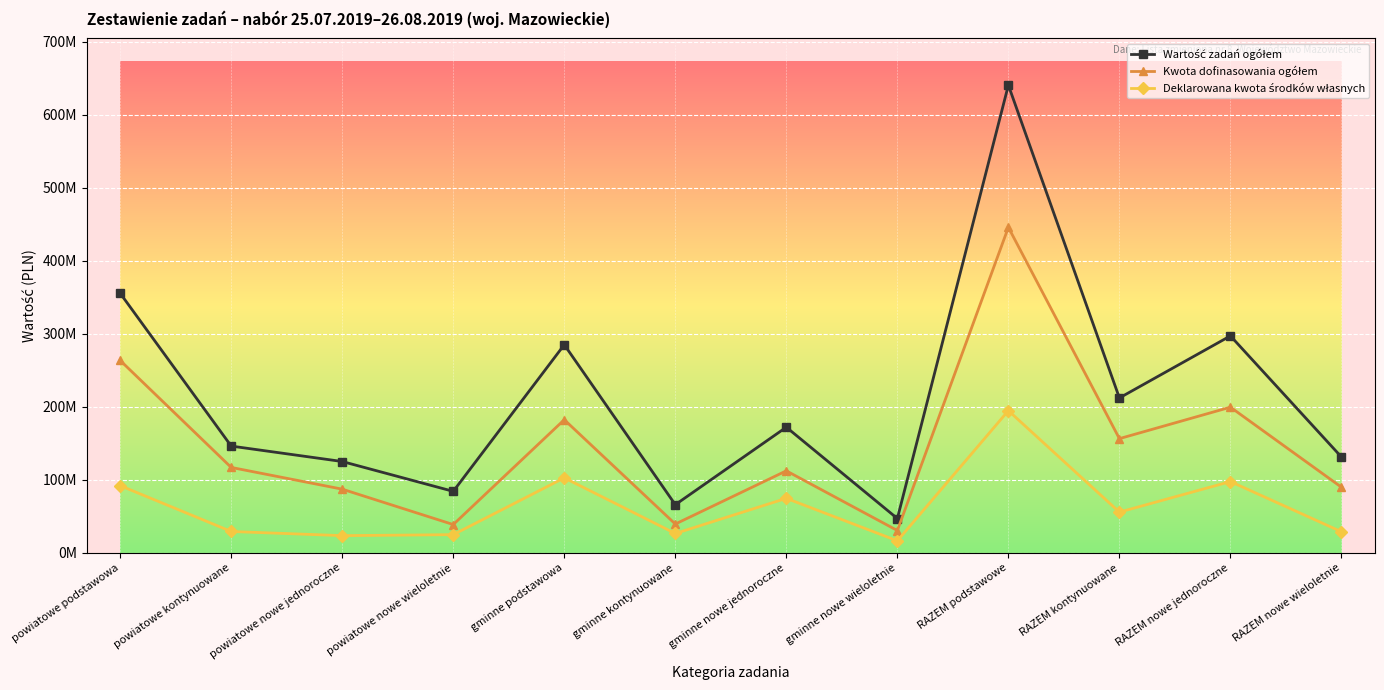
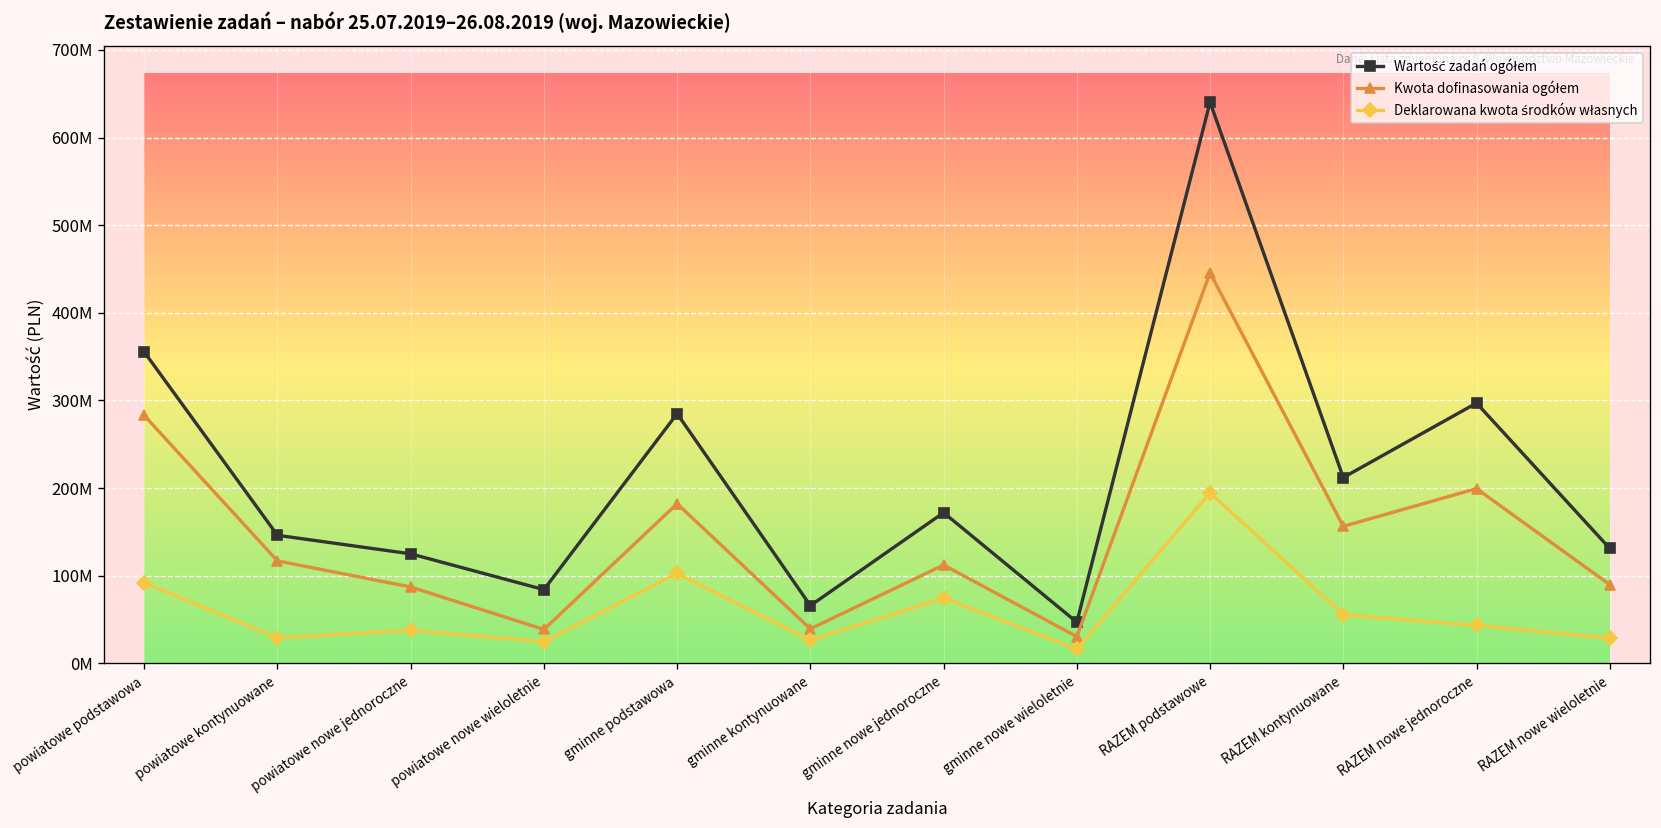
Kwota dofinasowania ogółem, powiatowe podstawowa: 260000000 -> 280000000
Deklarowana kwota środków własnych, powiatowe nowe jednoroczne: 20000000 -> 40000000
Deklarowana kwota środków własnych, RAZEM nowe jednoroczne: 100000000 -> 40000000
